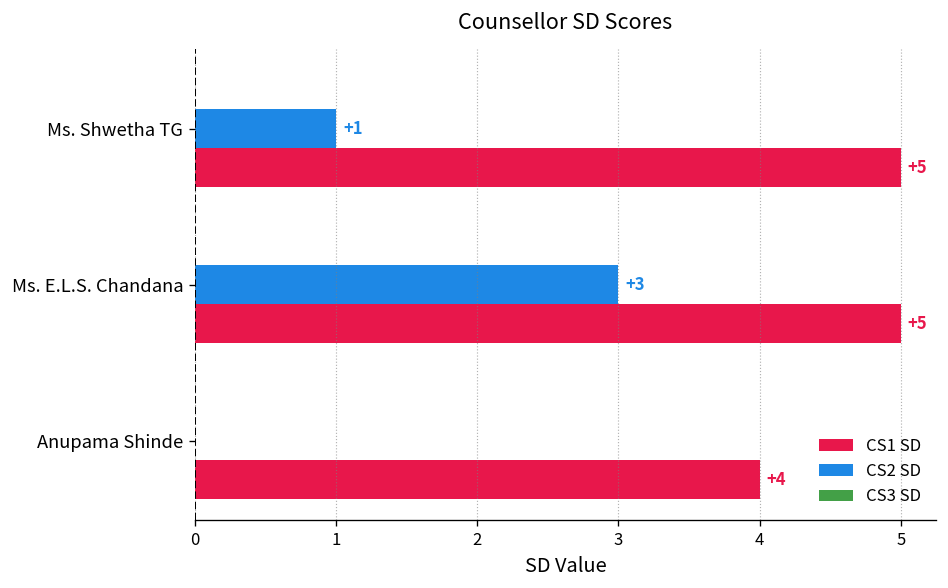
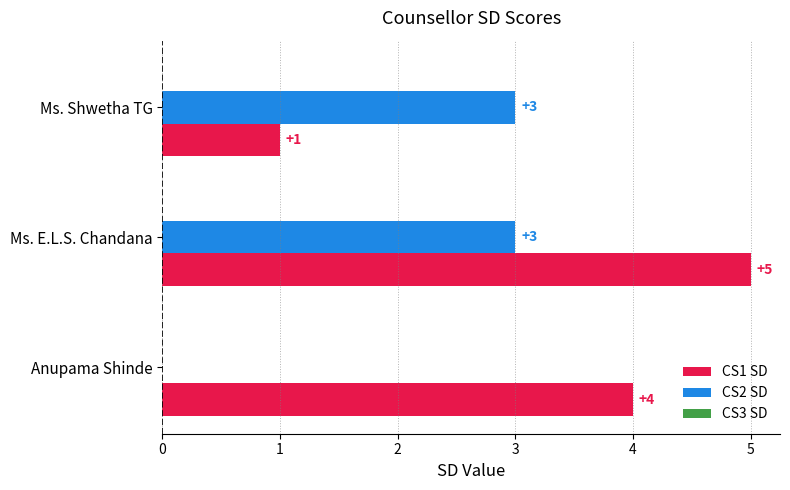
CS2 SD, Ms. Shwetha TG: +1 -> +3
CS1 SD, Ms. Shwetha TG: +5 -> +1
